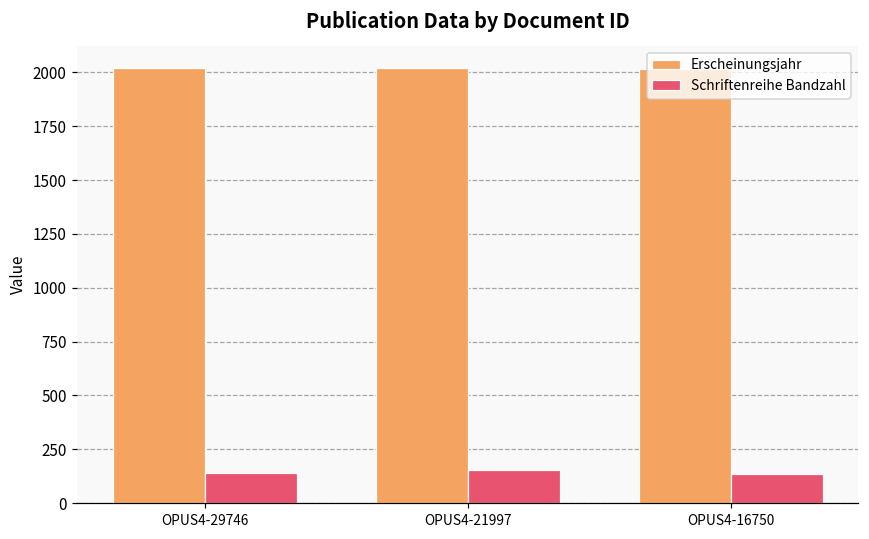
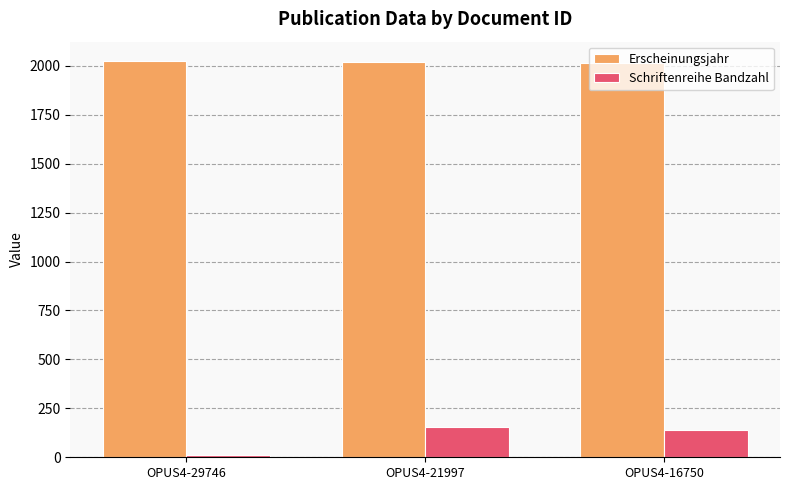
Schriftenreihe Bandzahl, OPUS4-29746: 140 -> 10
